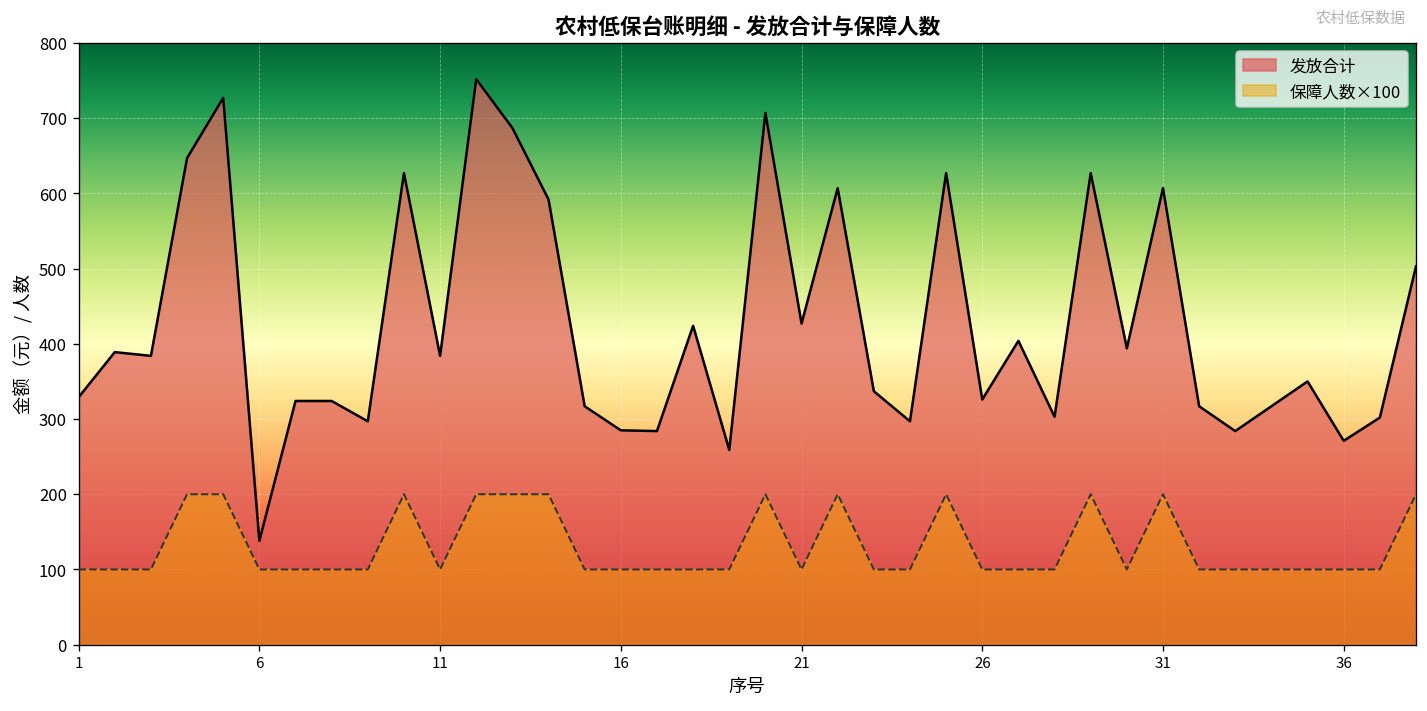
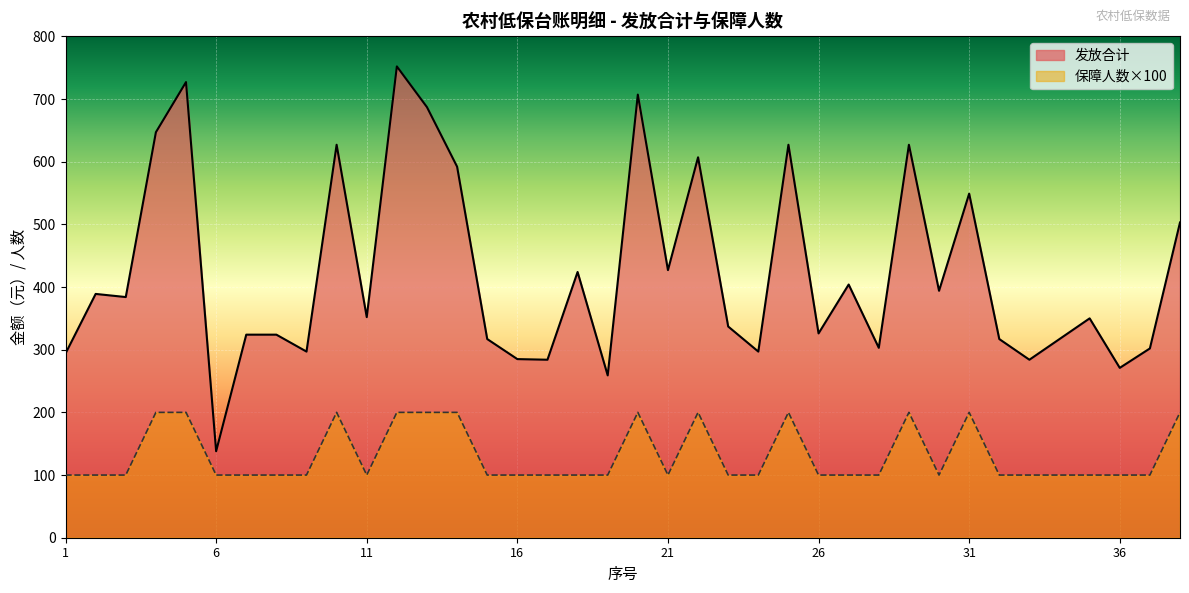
发放合计, 1: 330 -> 290
发放合计, 11: 380 -> 350
发放合计, 31: 610 -> 550
